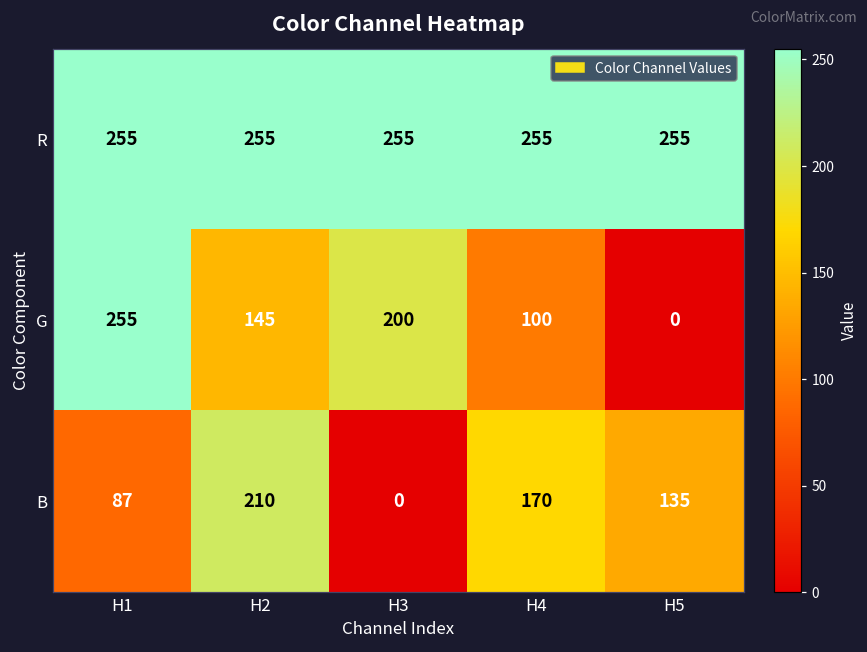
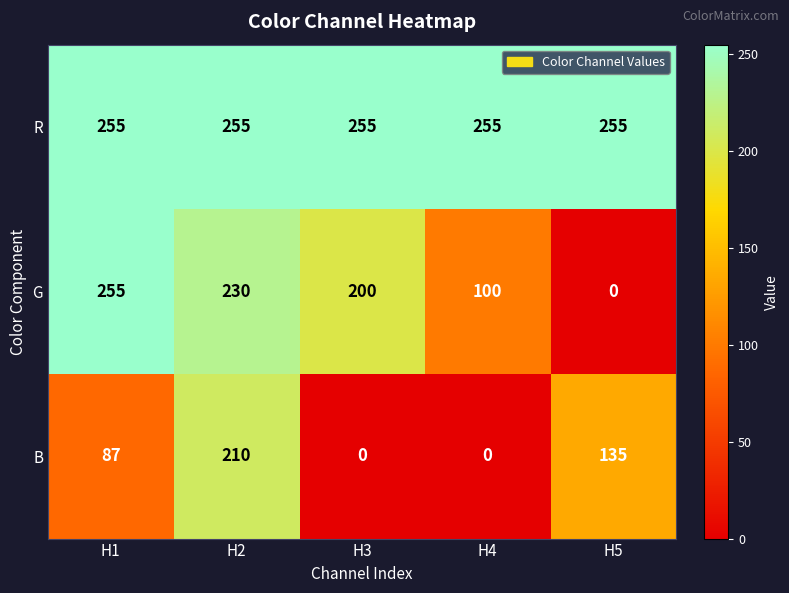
G, H2: 145 -> 230
B, H4: 170 -> 0
